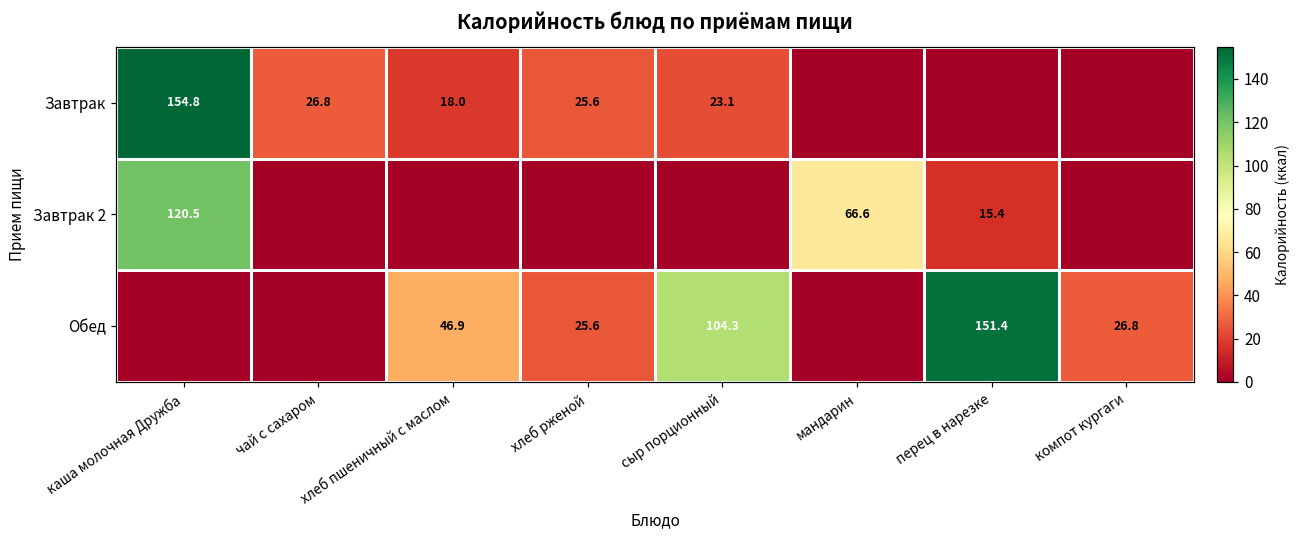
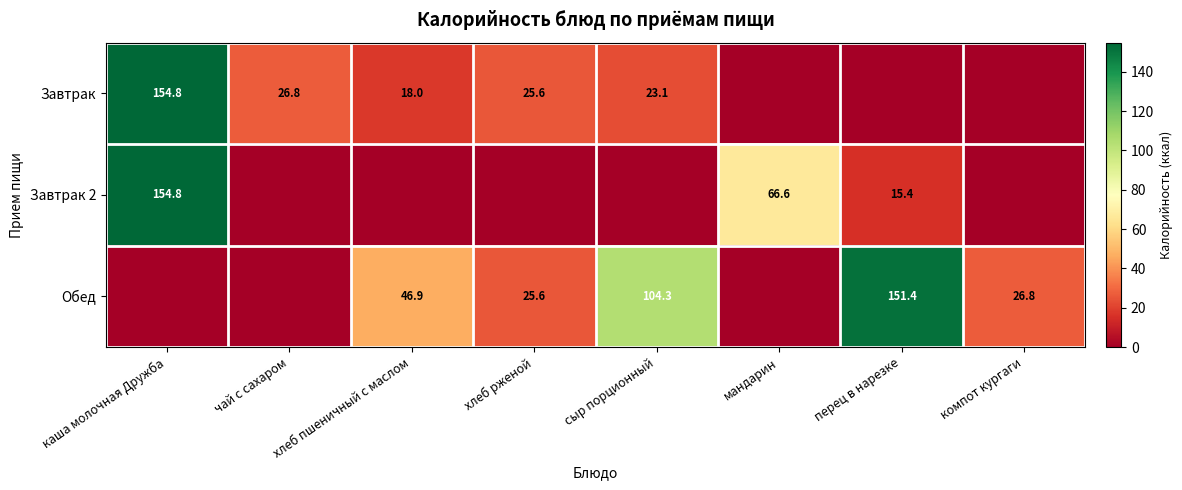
Завтрак 2, каша молочная Дружба: 120.5 -> 154.8
